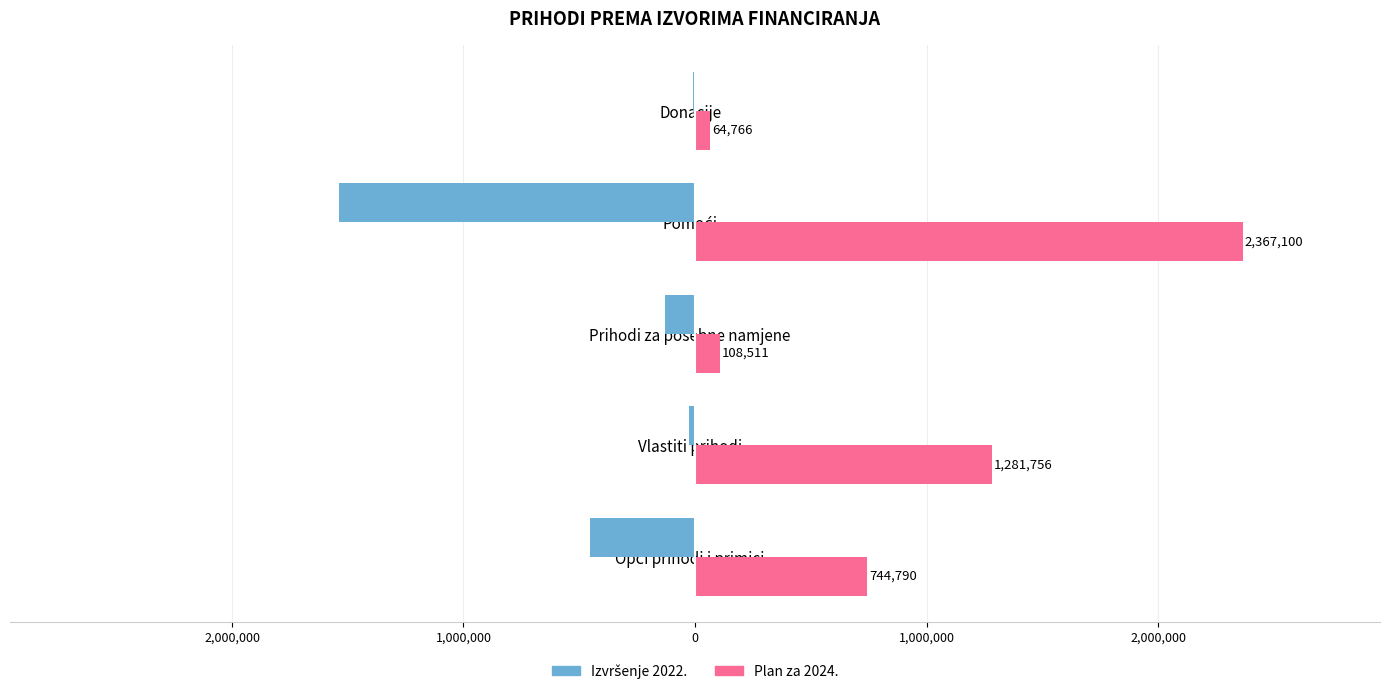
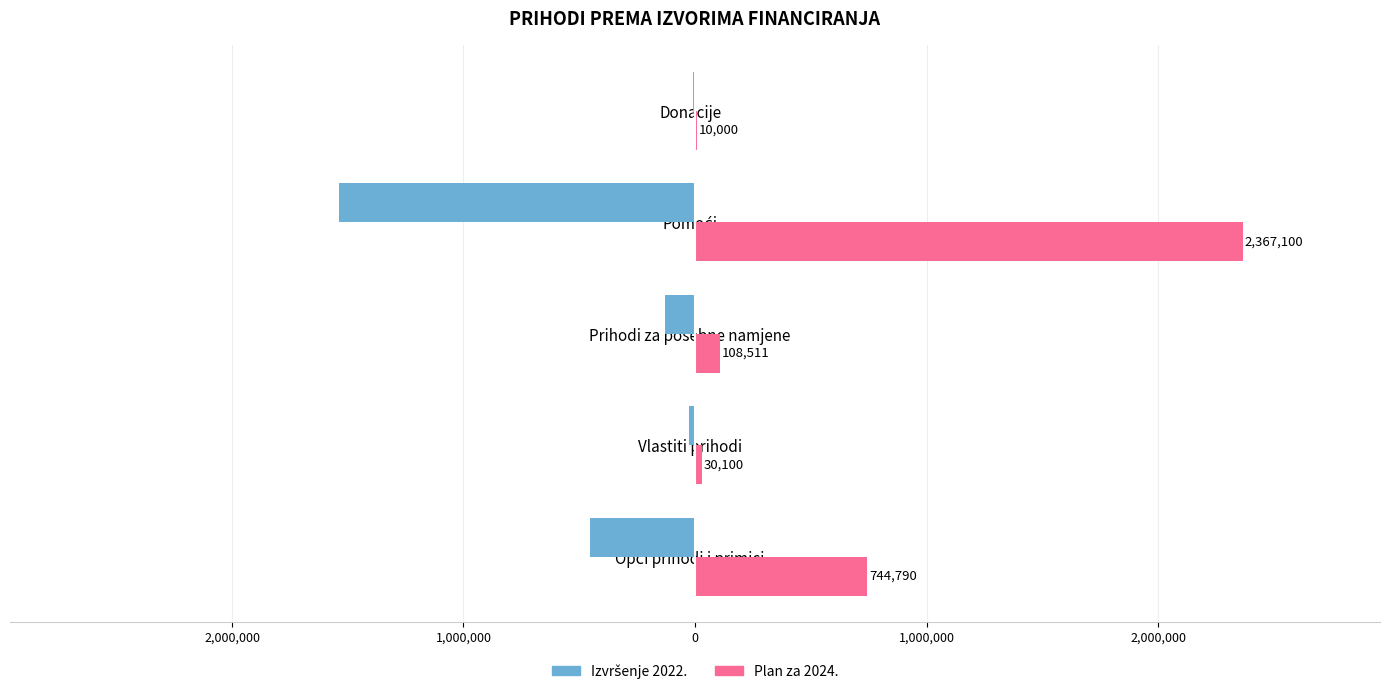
Plan za 2024., Donacije: 64,766 -> 10,000
Plan za 2024., Vlastiti prihodi: 1,281,756 -> 30,100
